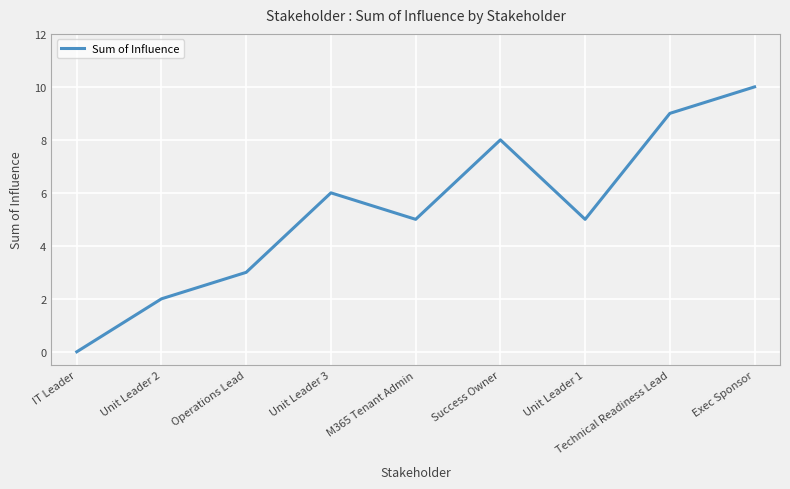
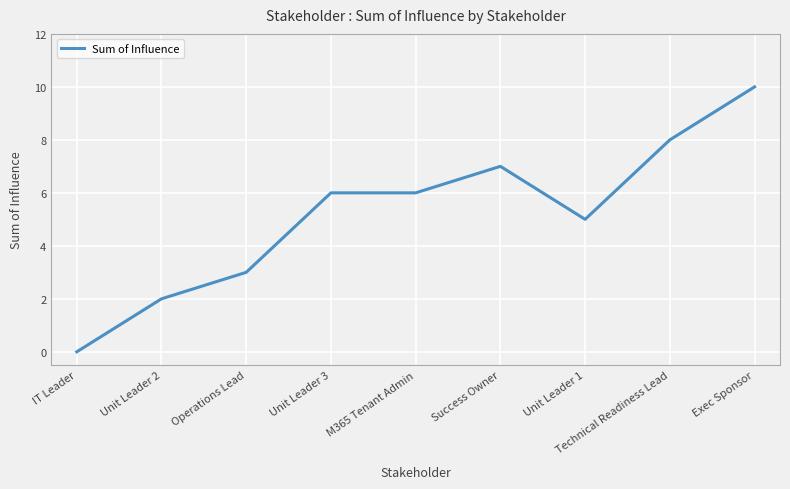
M365 Tenant Admin: 5 -> 6
Success Owner: 8 -> 7
Technical Readiness Lead: 9 -> 8
